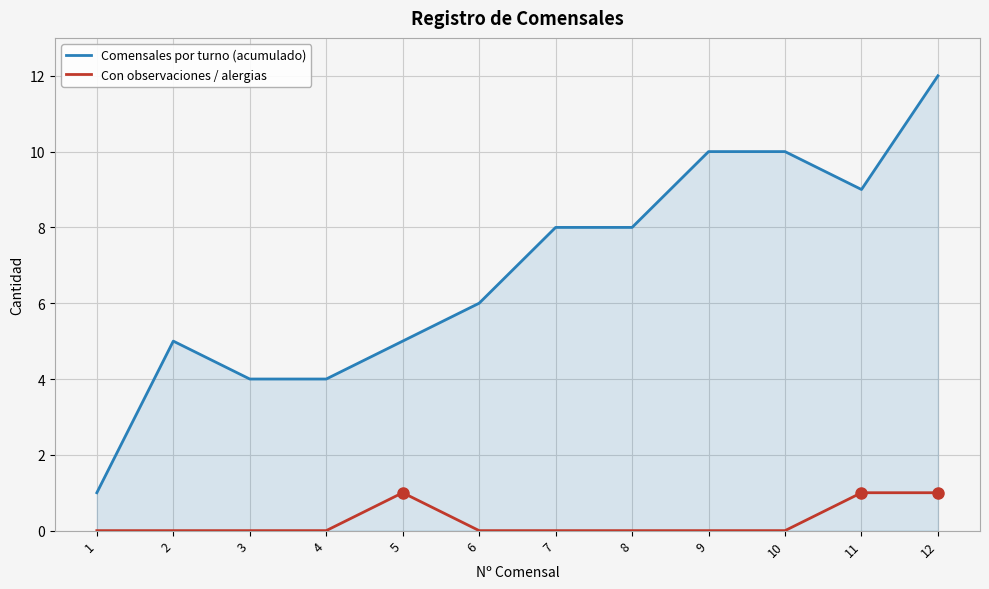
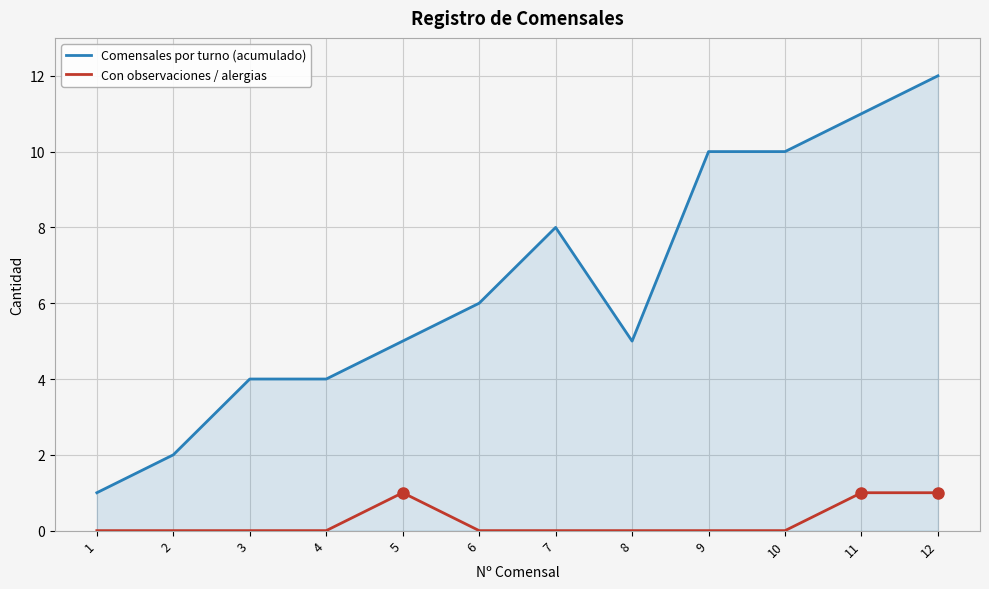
Comensales por turno (acumulado), 2: 5 -> 2
Comensales por turno (acumulado), 8: 8 -> 5
Comensales por turno (acumulado), 11: 9 -> 11
